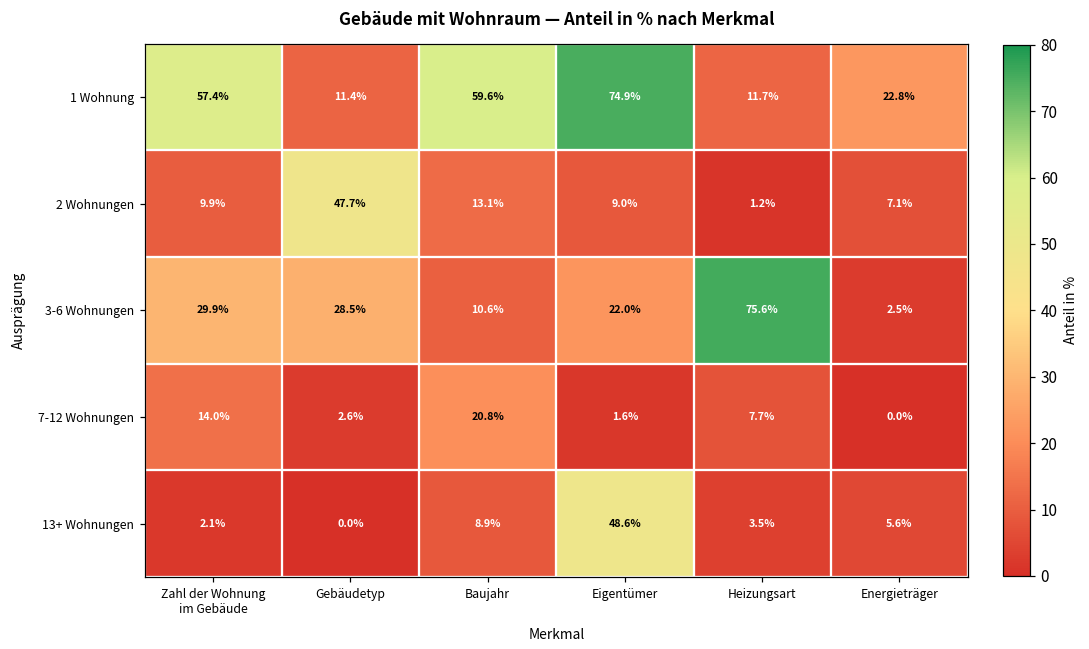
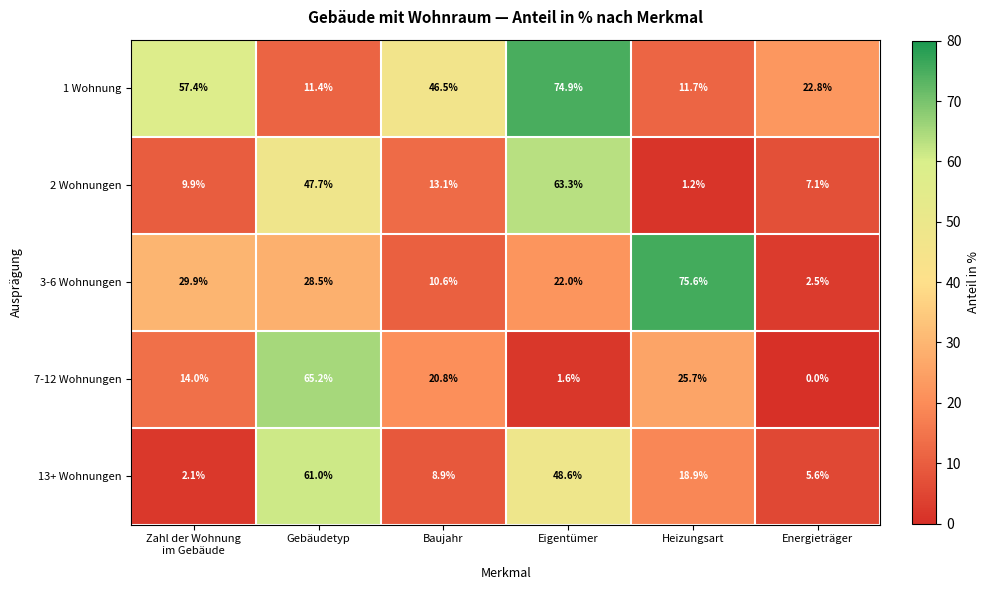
1 Wohnung, Baujahr: 59.6% -> 46.5%
2 Wohnungen, Eigentümer: 9.0% -> 63.3%
7-12 Wohnungen, Gebäudetyp: 2.6% -> 65.2%
7-12 Wohnungen, Heizungsart: 7.7% -> 25.7%
13+ Wohnungen, Gebäudetyp: 0.0% -> 61.0%
13+ Wohnungen, Heizungsart: 3.5% -> 18.9%
